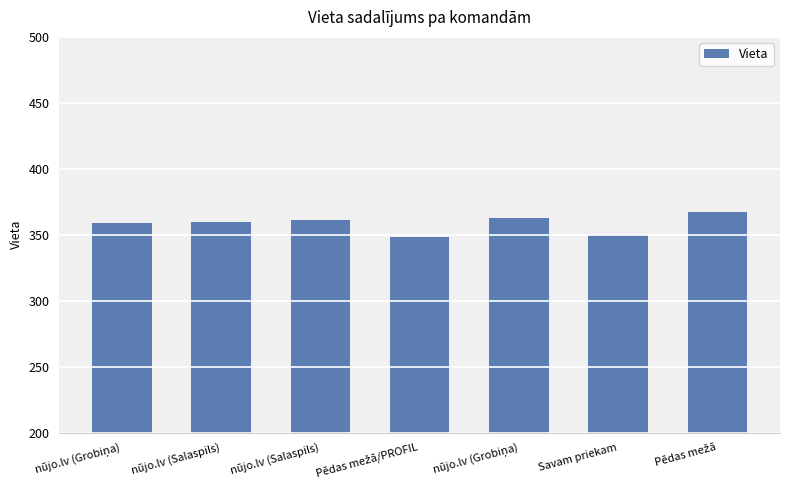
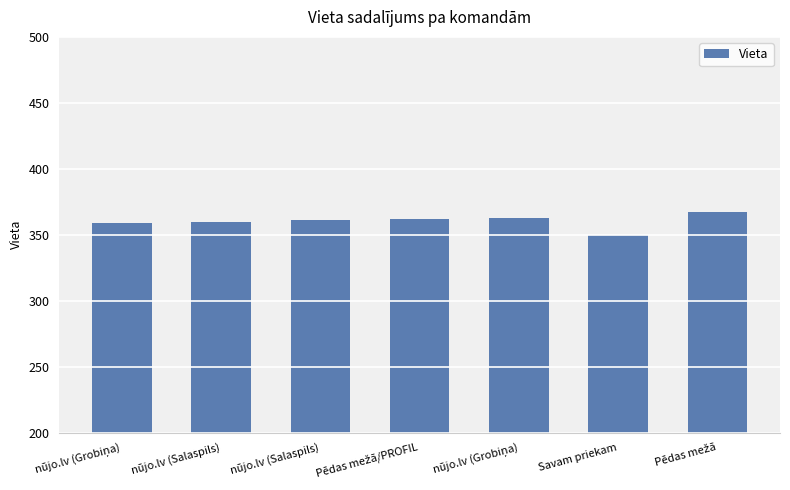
Pēdas mežā/PROFIL: 348 -> 362
